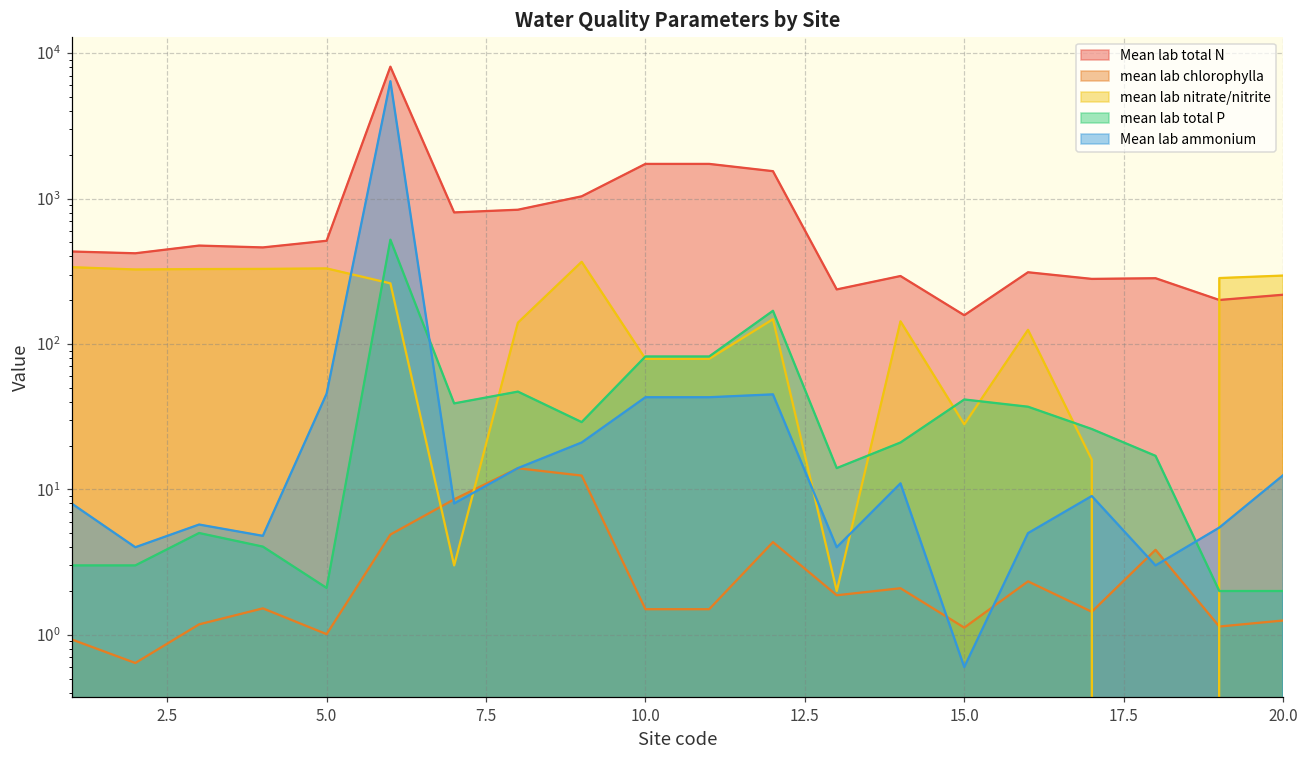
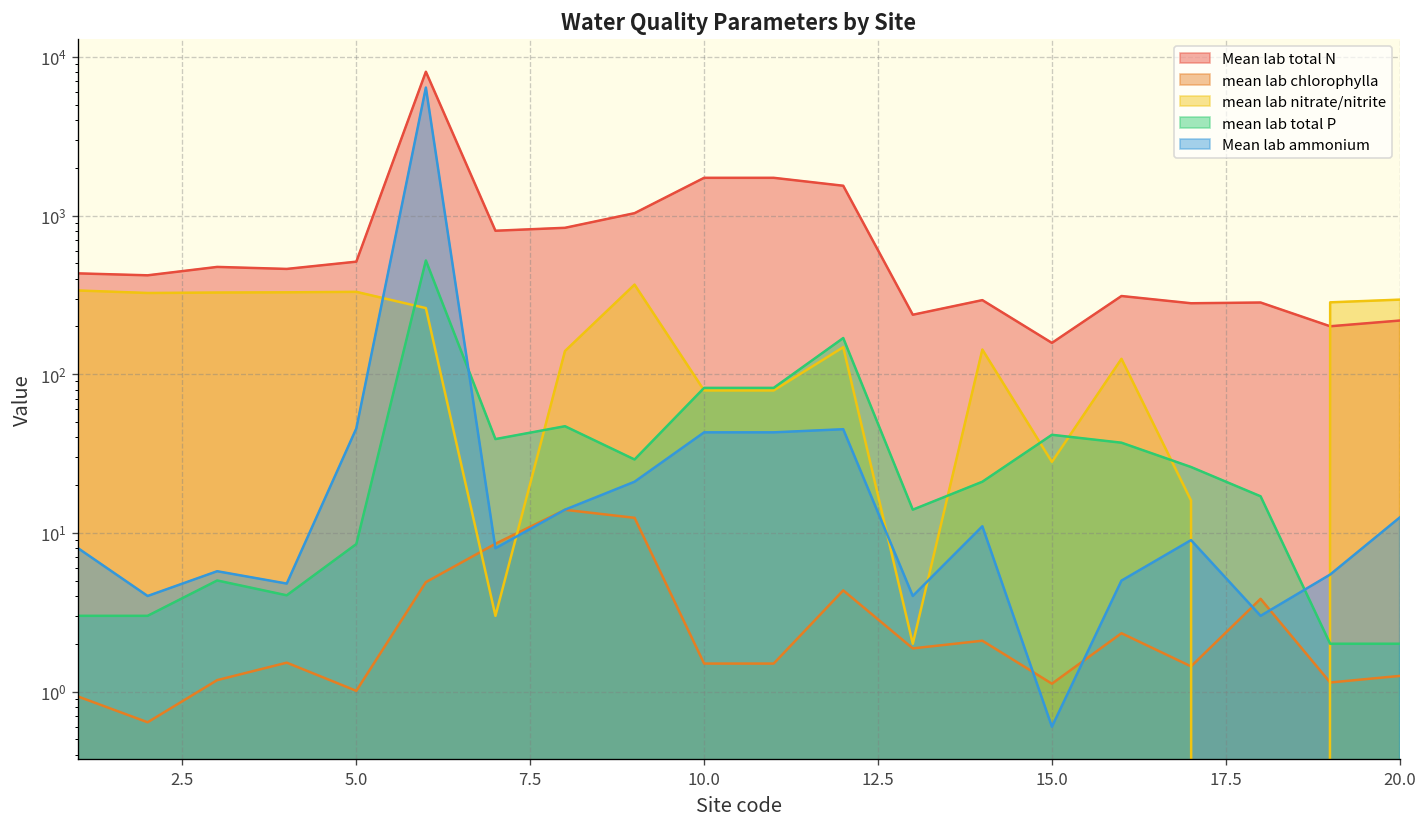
mean lab total P, 5.0: 2.1 -> 9
